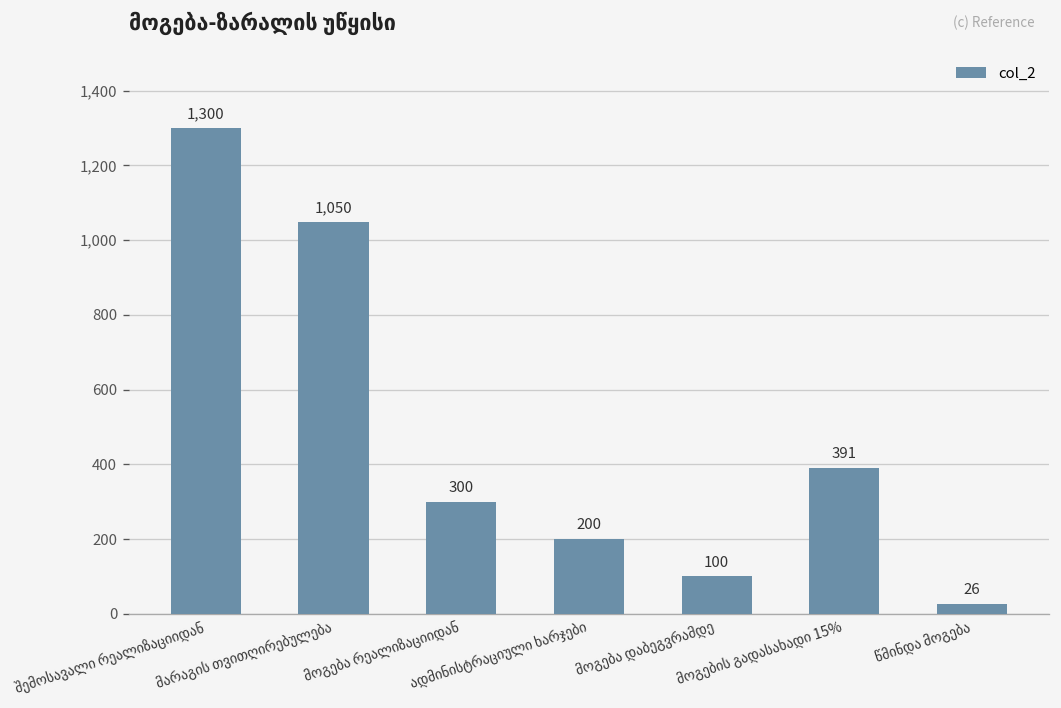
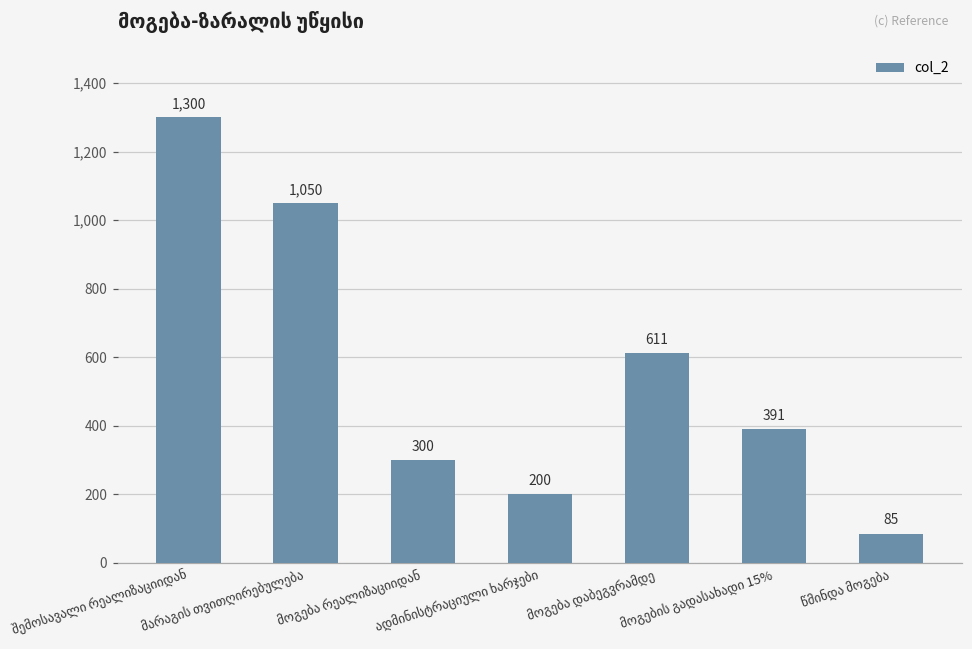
მოგება დაბეგვრამდე: 100 -> 611
წმინდა მოგება: 26 -> 85
